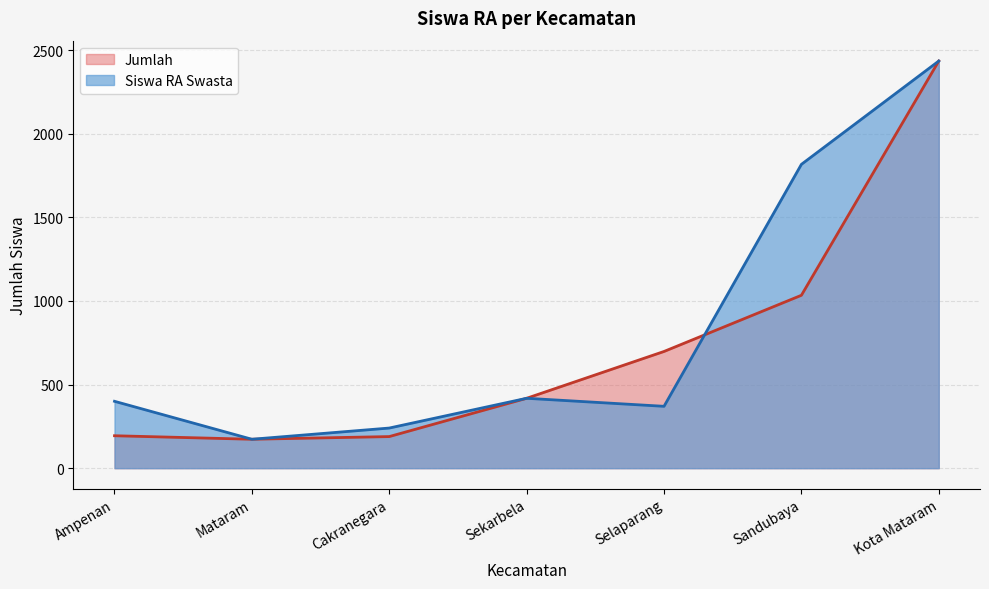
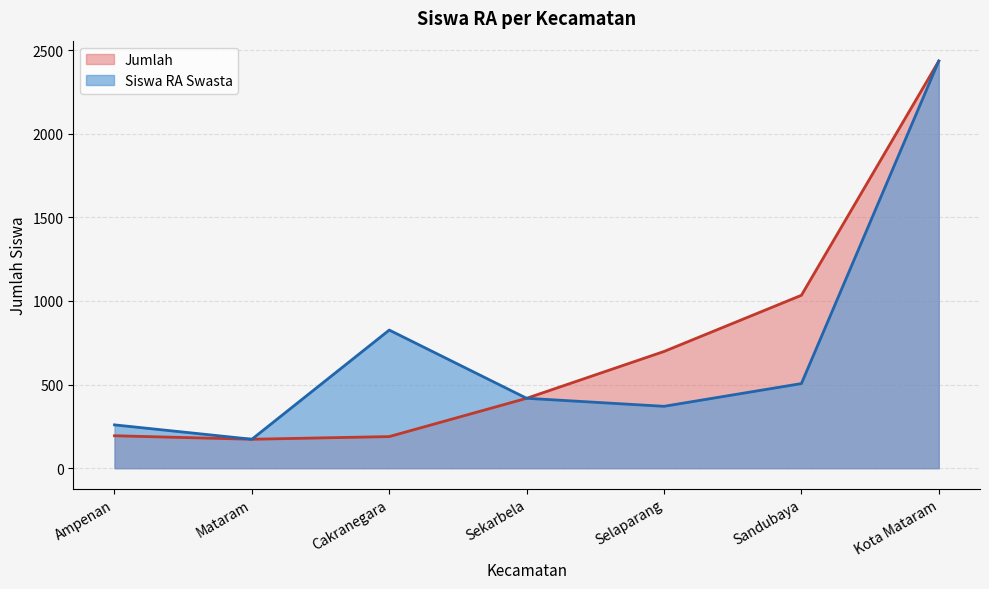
Siswa RA Swasta, Ampenan: 400 -> 260
Siswa RA Swasta, Cakranegara: 240 -> 830
Siswa RA Swasta, Sandubaya: 1820 -> 510
